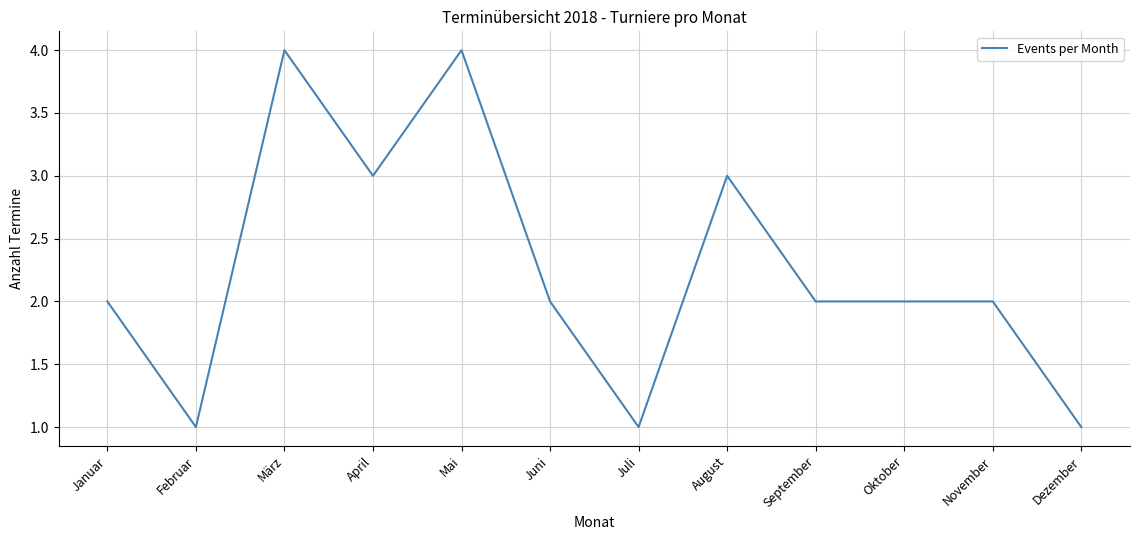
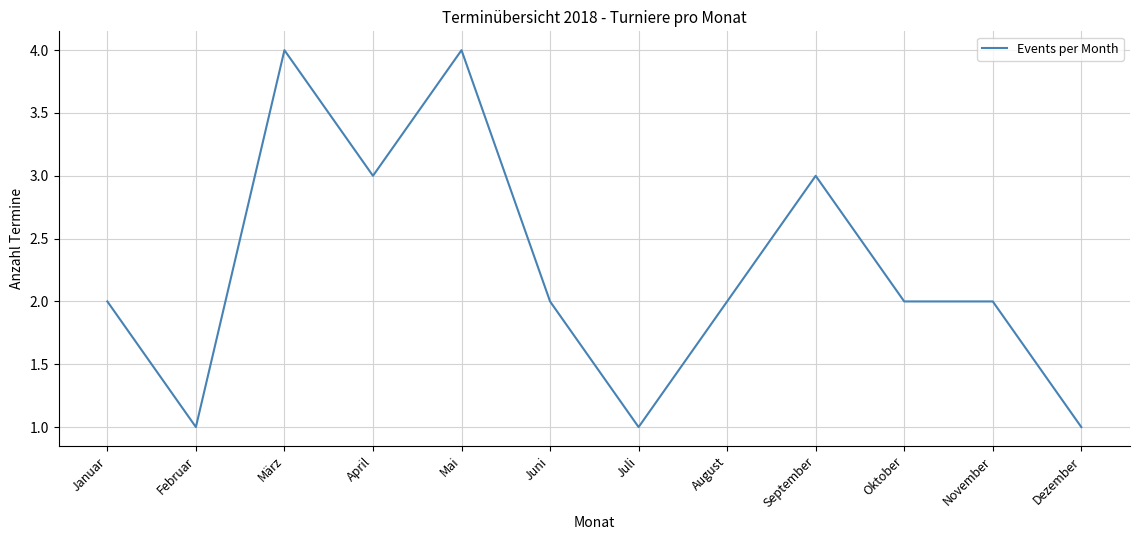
August: 3 -> 2
September: 2 -> 3
